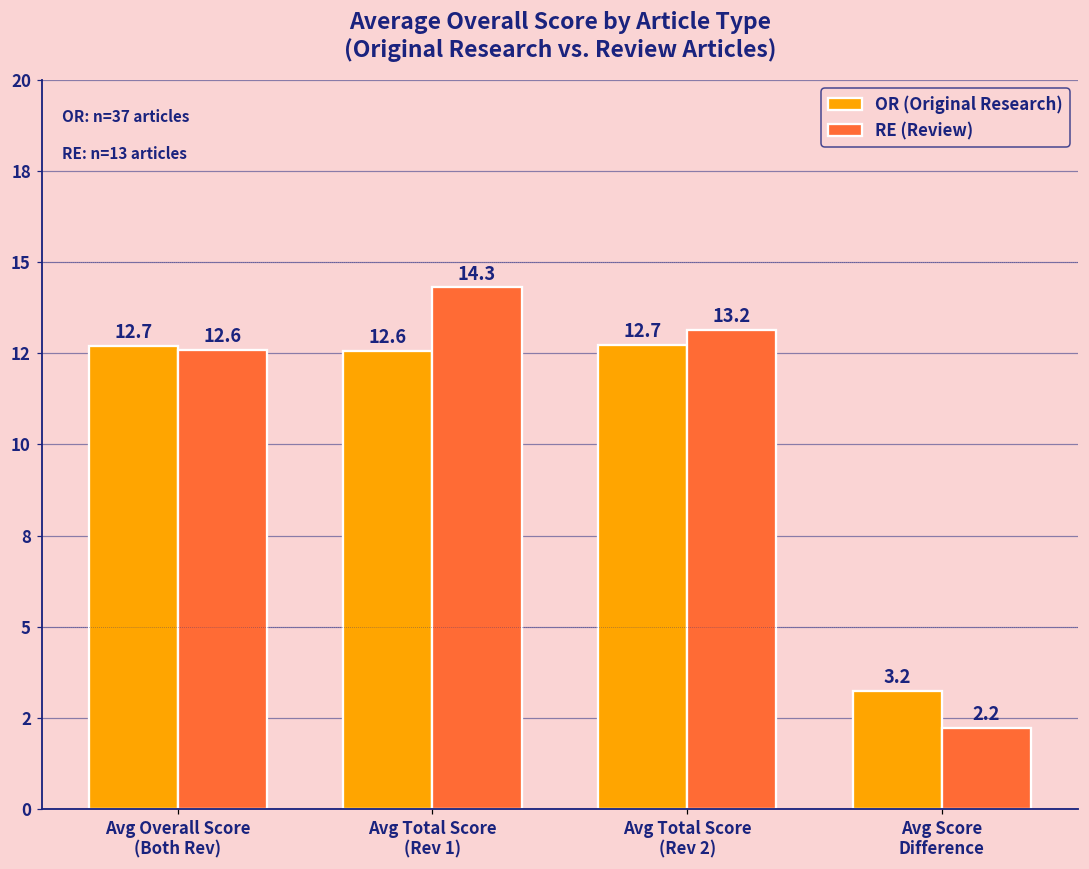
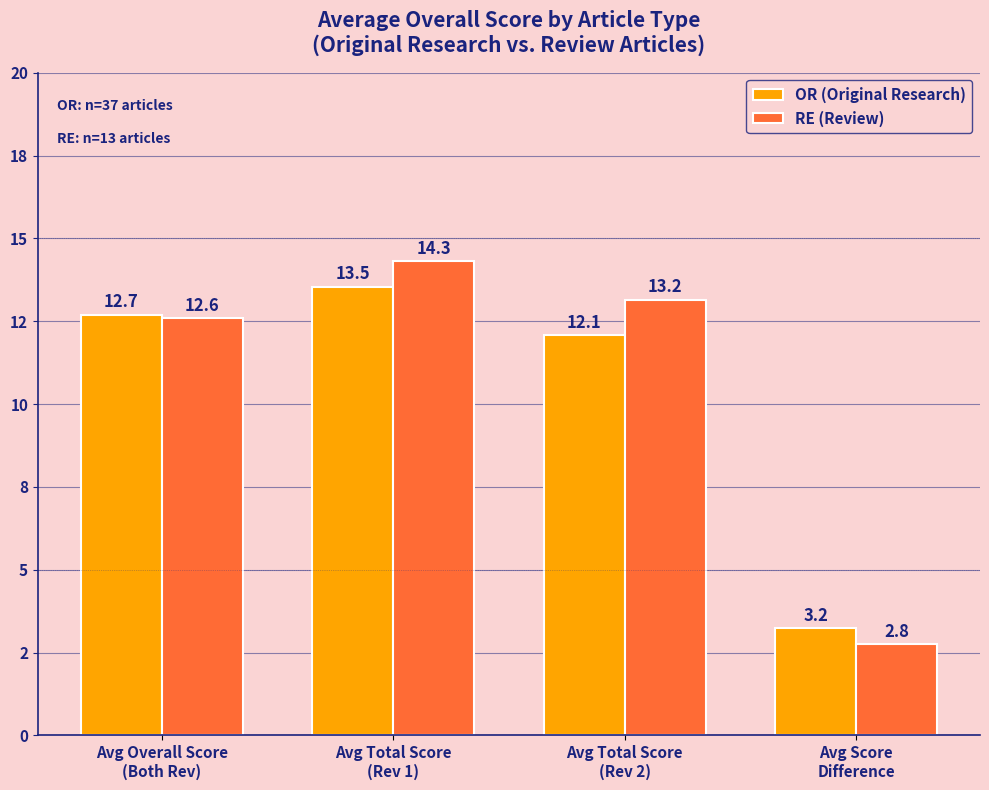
OR (Original Research), Avg Total Score (Rev 1): 12.6 -> 13.5
OR (Original Research), Avg Total Score (Rev 2): 12.7 -> 12.1
RE (Review), Avg Score Difference: 2.2 -> 2.8
